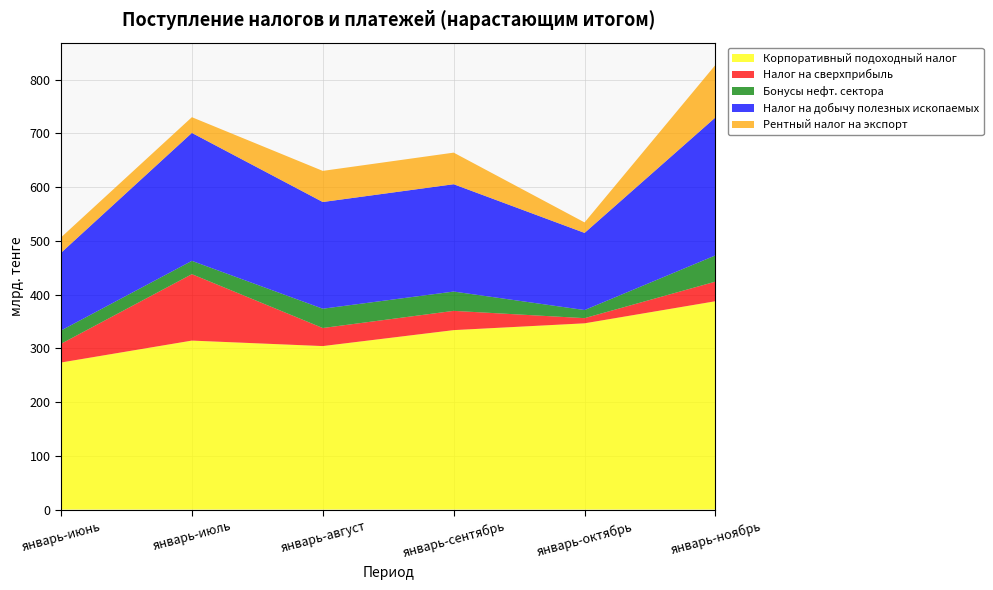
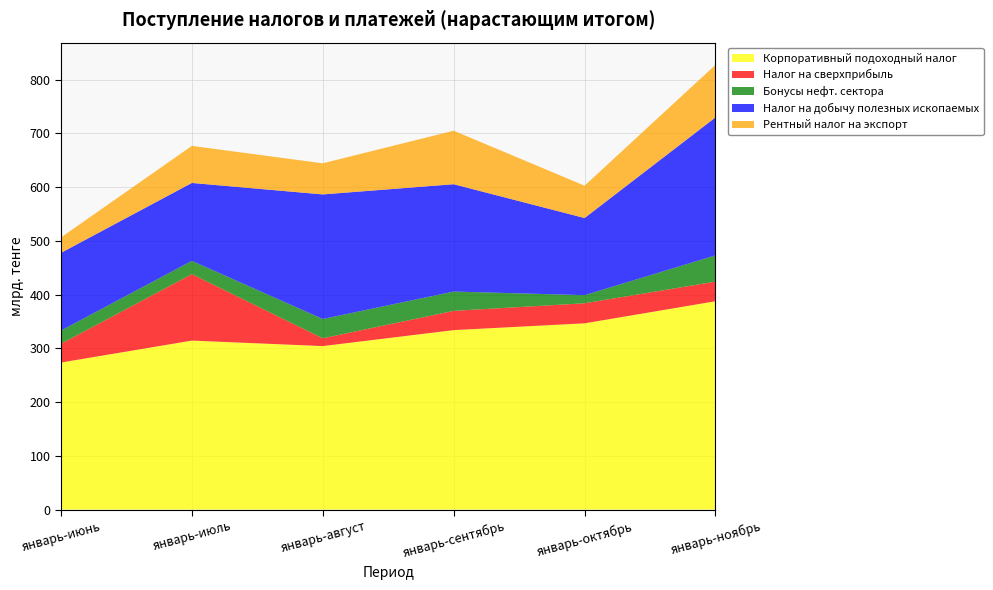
Налог на добычу полезных ископаемых, январь-июль: 240 -> 150
Рентный налог на экспорт, январь-июль: 30 -> 70
Налог на сверхприбыль, январь-август: 30 -> 10
Налог на добычу полезных ископаемых, январь-август: 200 -> 230
Рентный налог на экспорт, январь-сентябрь: 60 -> 100
Налог на сверхприбыль, январь-октябрь: 10 -> 40
Рентный налог на экспорт, январь-октябрь: 20 -> 60
